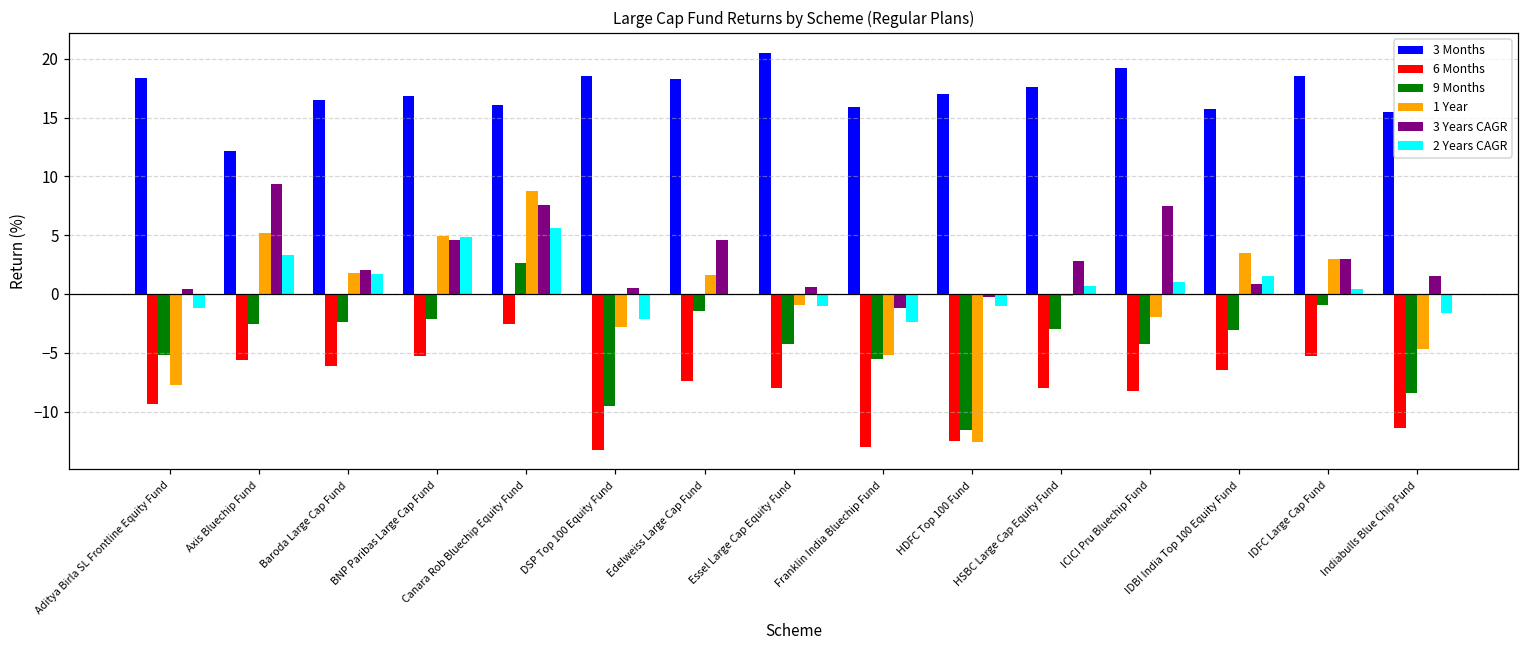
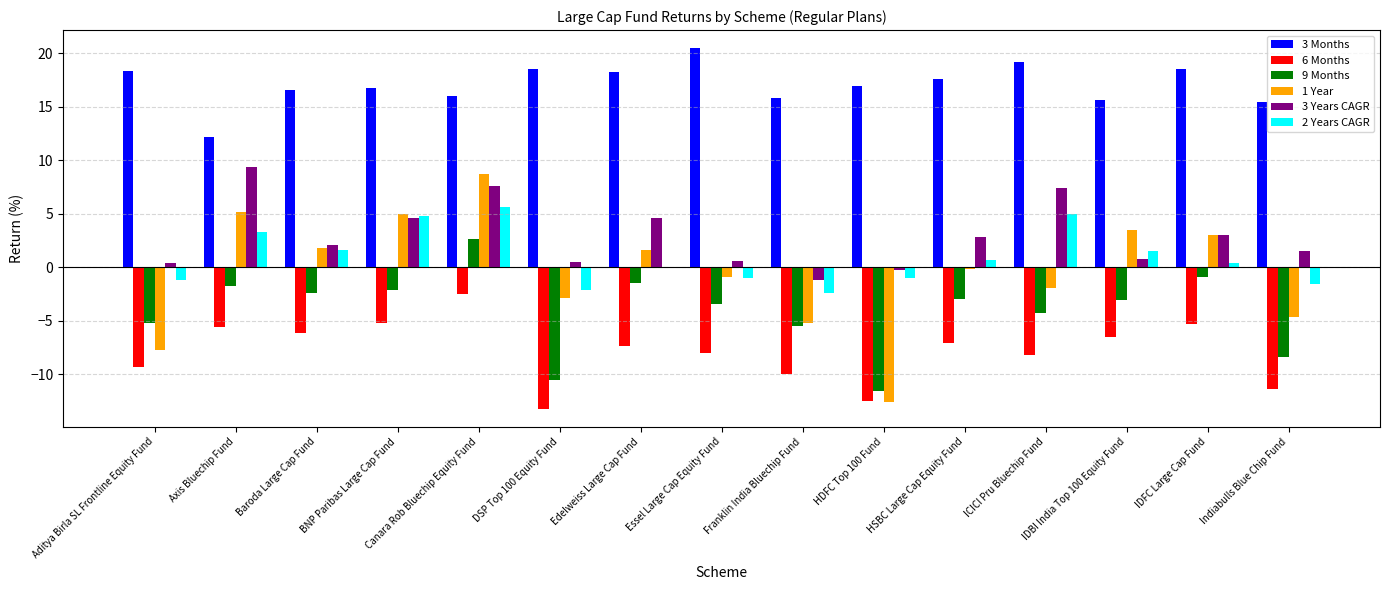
9 Months, Axis Bluechip Fund: -2.6 -> -1.7
9 Months, DSP Top 100 Equity Fund: -9.5 -> -10.5
9 Months, Essel Large Cap Equity Fund: -4.2 -> -3.5
6 Months, Franklin India Bluechip Fund: -13.0 -> -10.0
6 Months, HSBC Large Cap Equity Fund: -8.0 -> -7.1
2 Years CAGR, ICICI Pru Bluechip Fund: 1.1 -> 5.0
